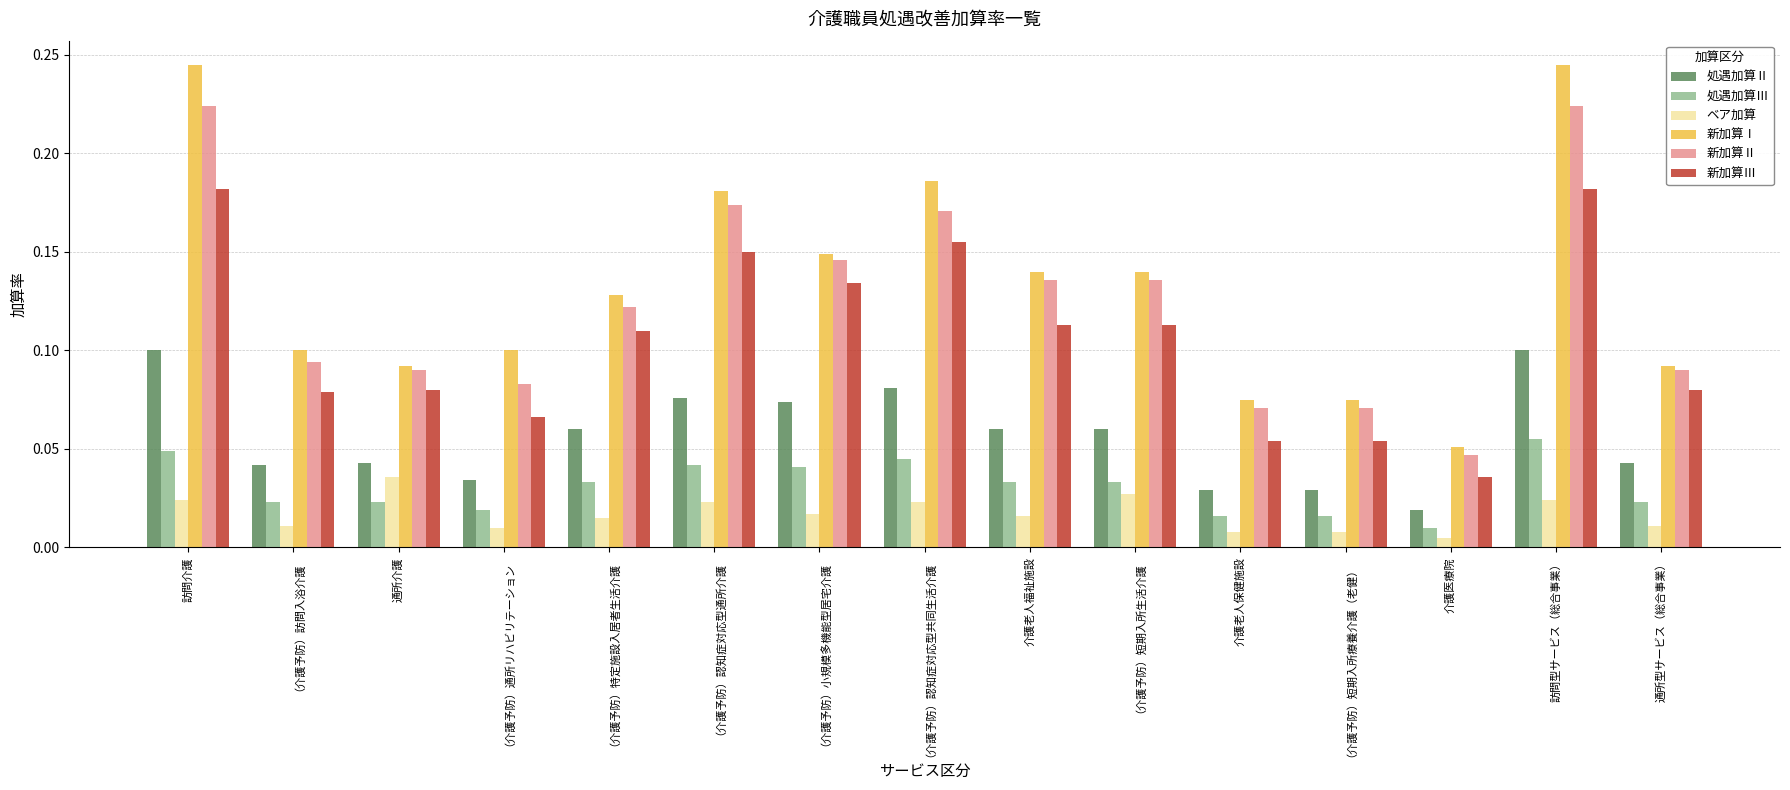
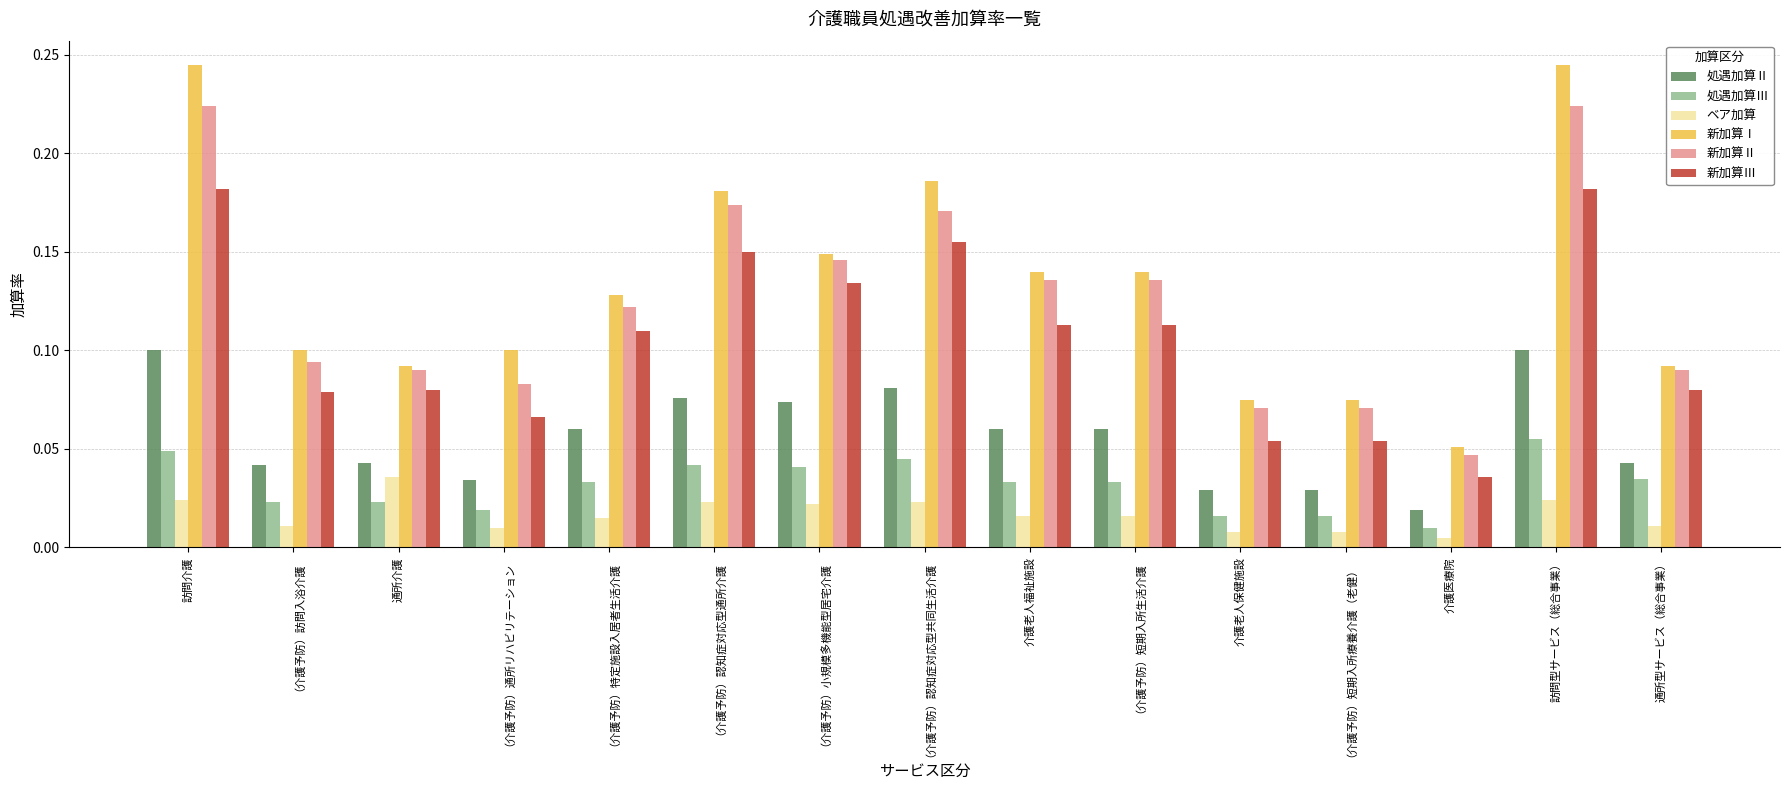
ベア加算, （介護予防）小規模多機能型居宅介護: 0.017 -> 0.022
ベア加算, （介護予防）短期入所生活介護: 0.027 -> 0.016
処遇加算Ⅲ, 通所型サービス（総合事業）: 0.023 -> 0.035
